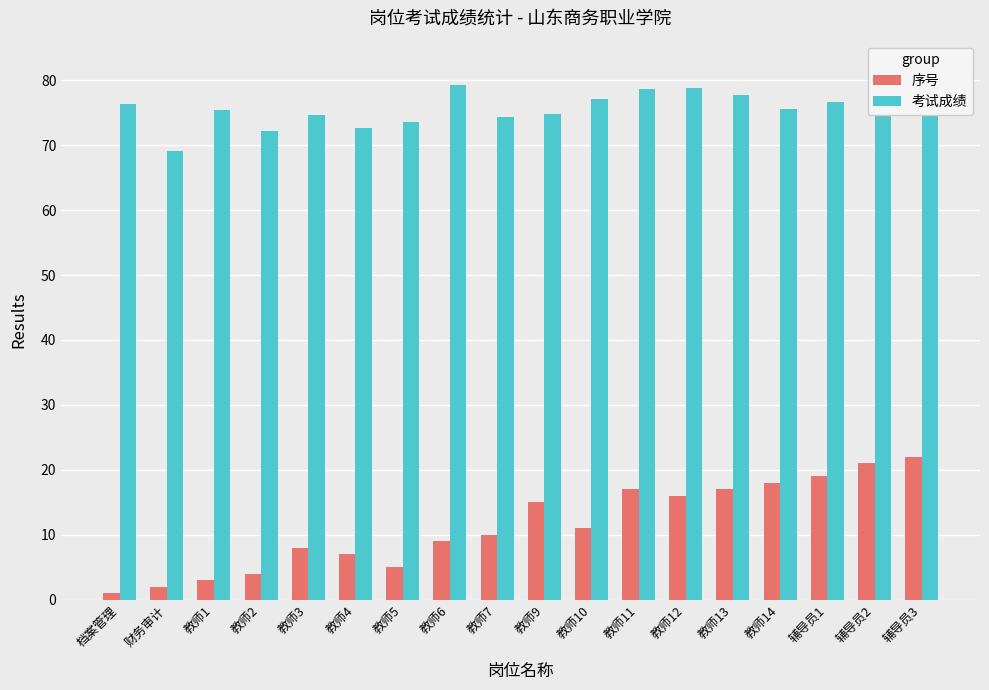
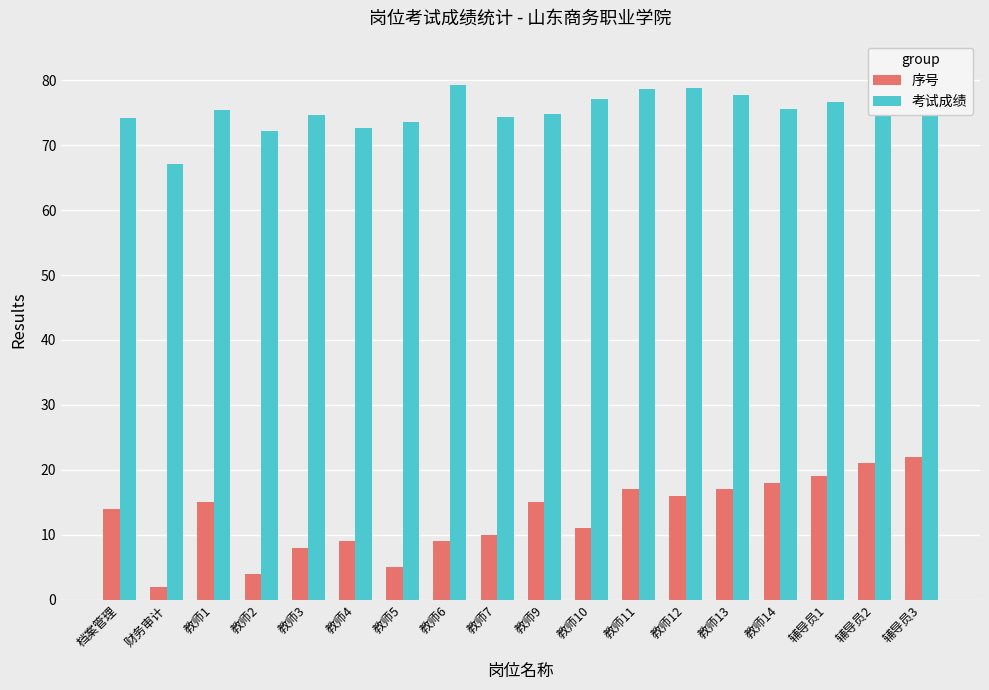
序号, 档案管理: 1 -> 14
考试成绩, 档案管理: 76 -> 74
考试成绩, 财务审计: 69 -> 67
序号, 教师1: 3 -> 15
序号, 教师4: 7 -> 9
